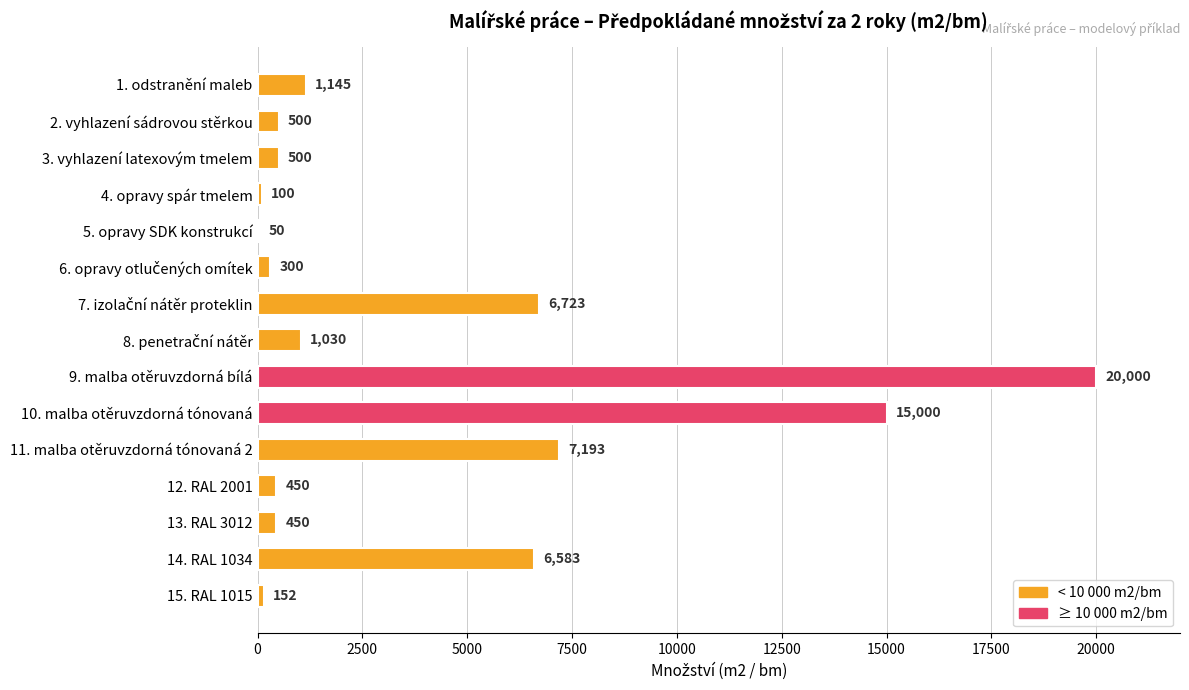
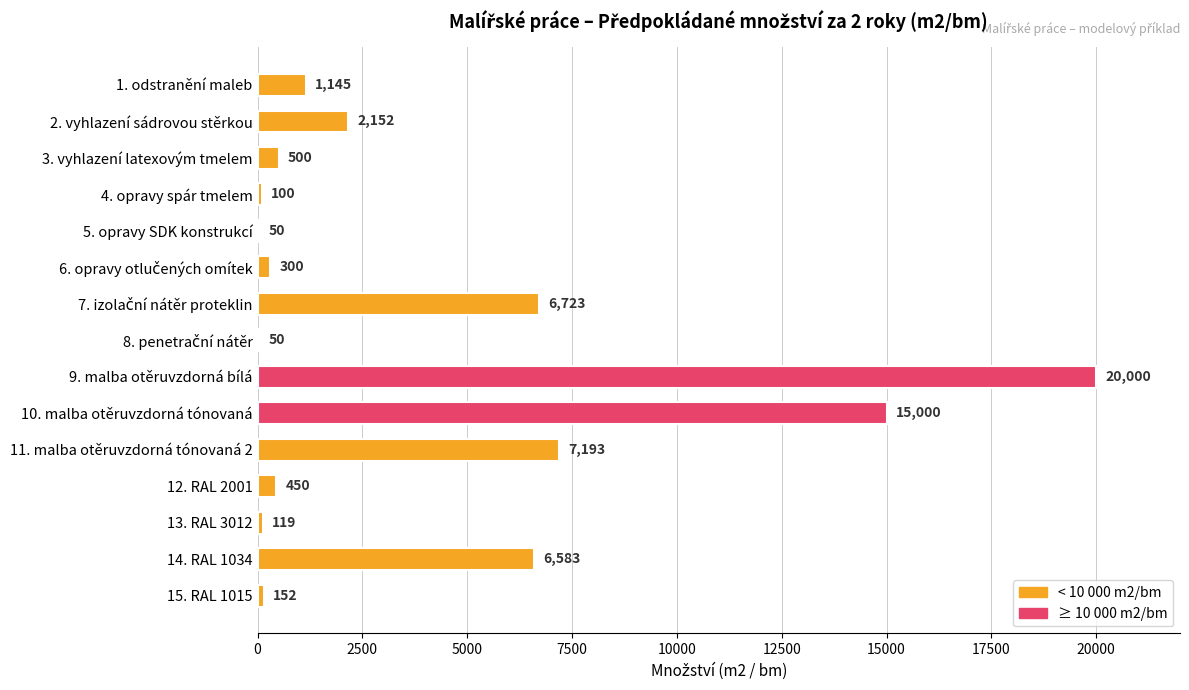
2. vyhlazení sádrovou stěrkou: 500 -> 2,152
8. penetrační nátěr: 1,030 -> 50
13. RAL 3012: 450 -> 119
